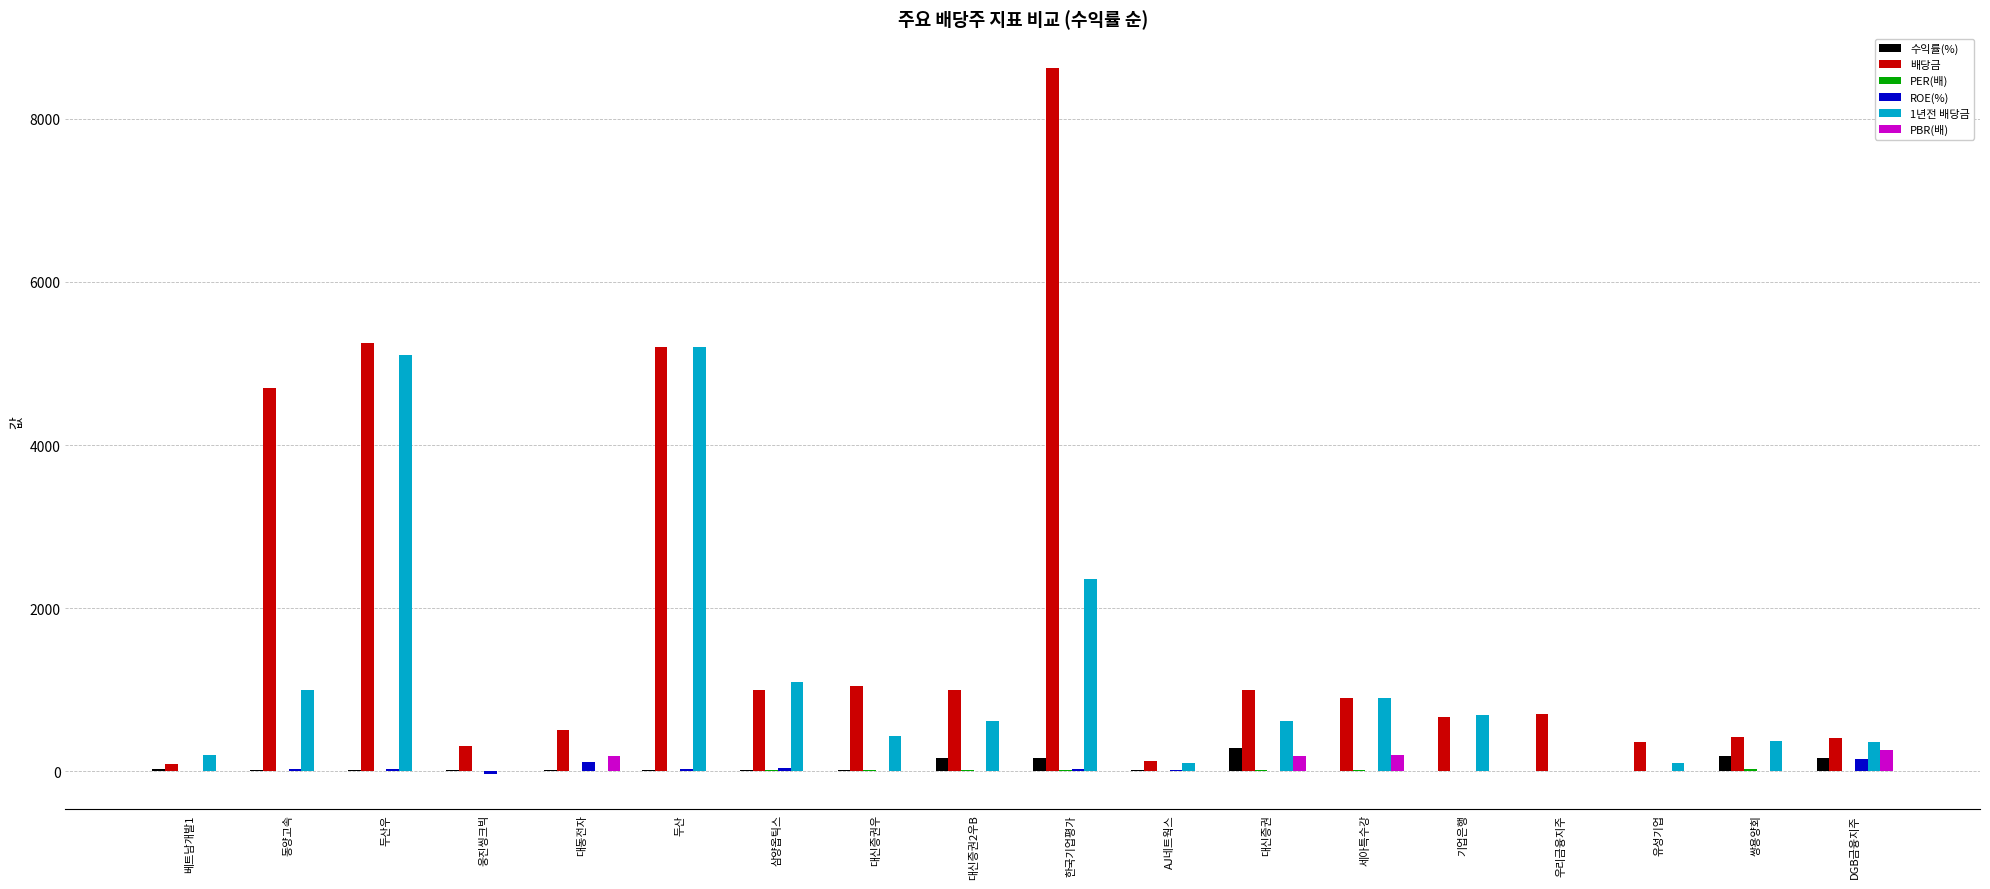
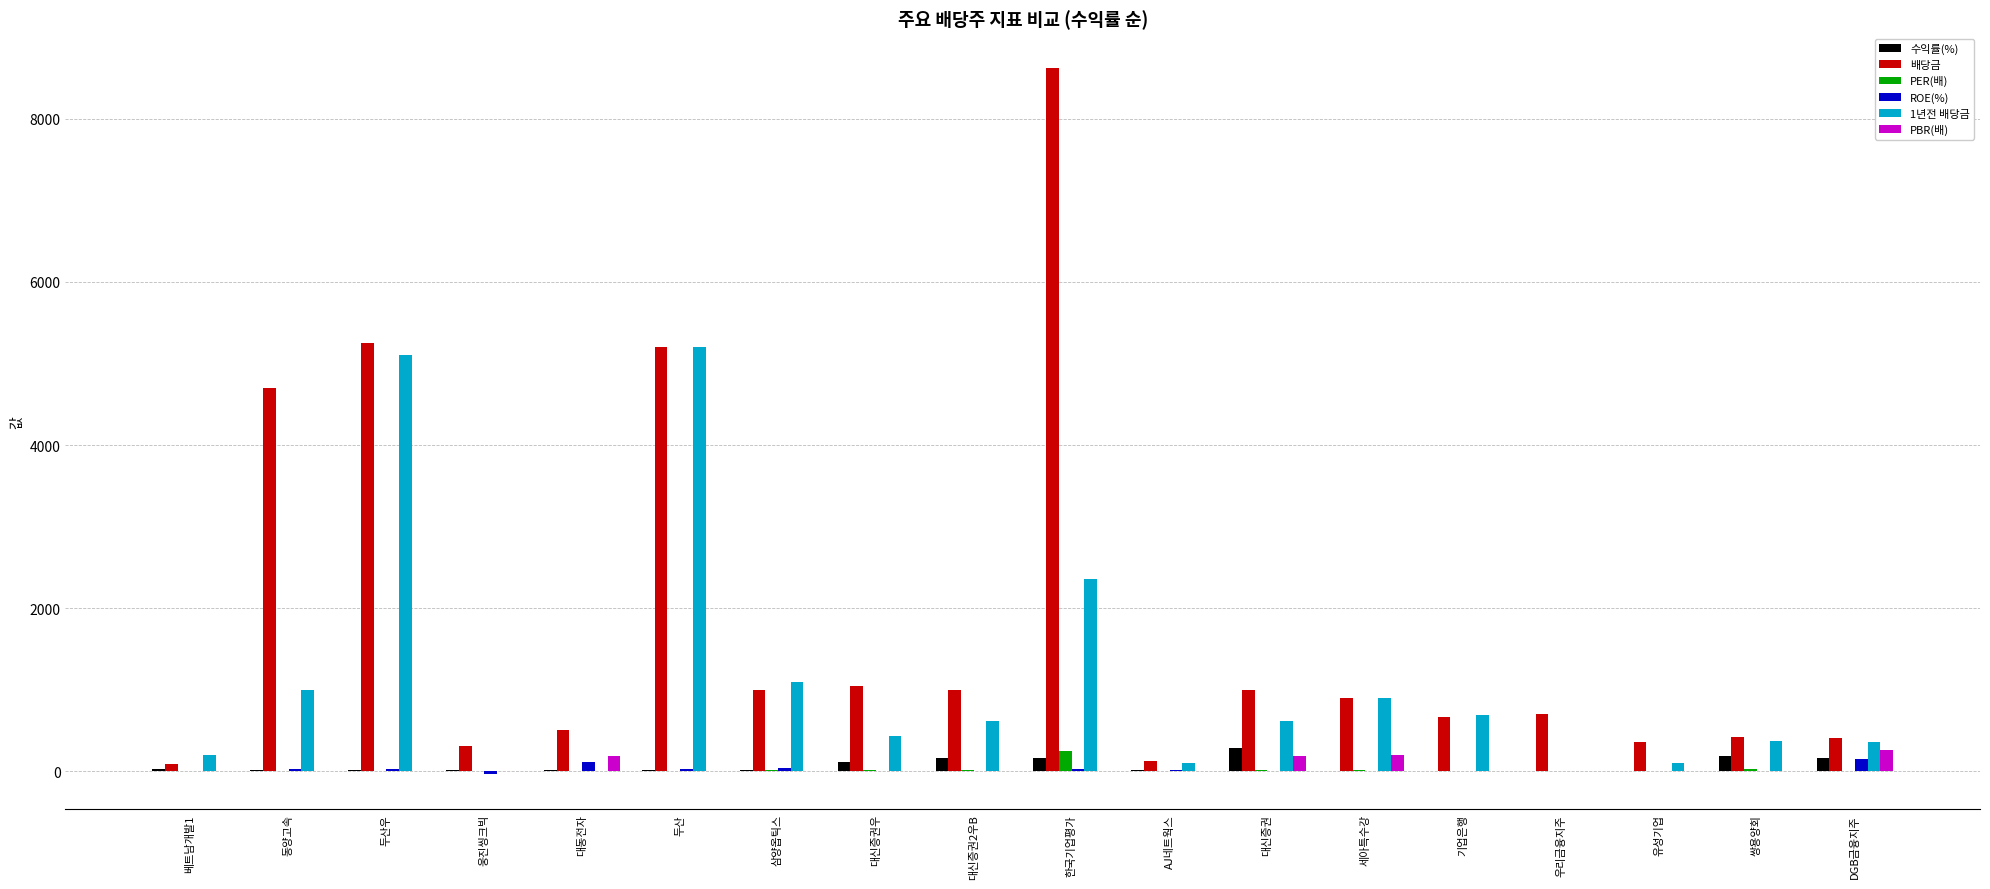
수익률(%), 대신증권우: 0 -> 100
PER(배), 한국기업평가: 0 -> 300
